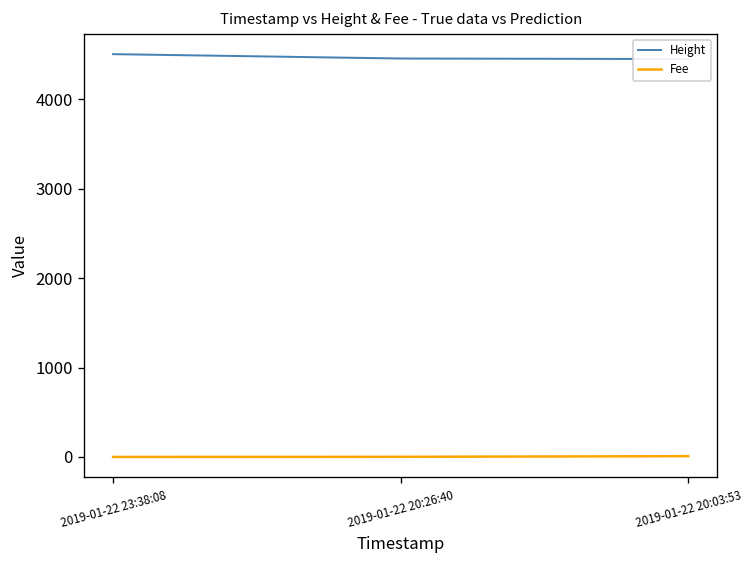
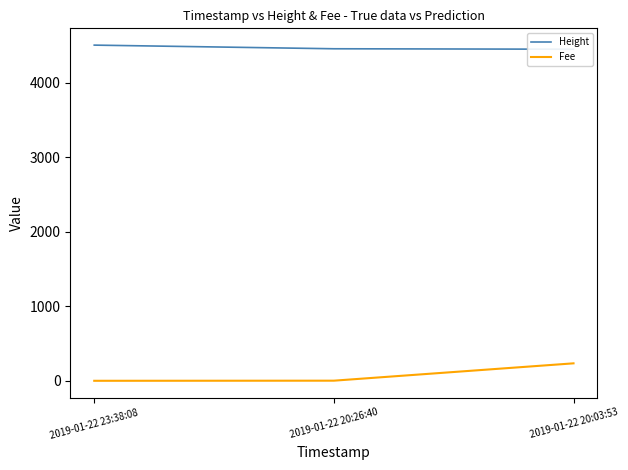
Fee, 2019-01-22 20:03:53: 0 -> 200
